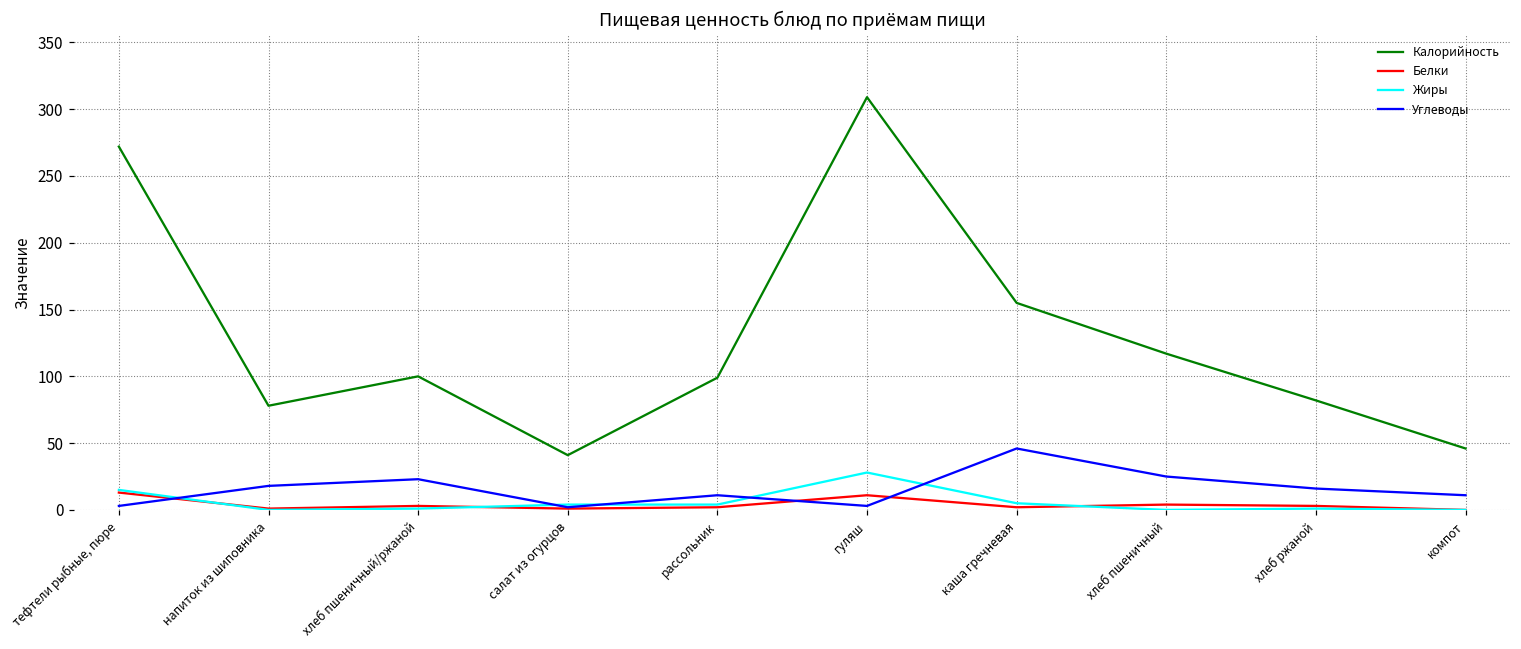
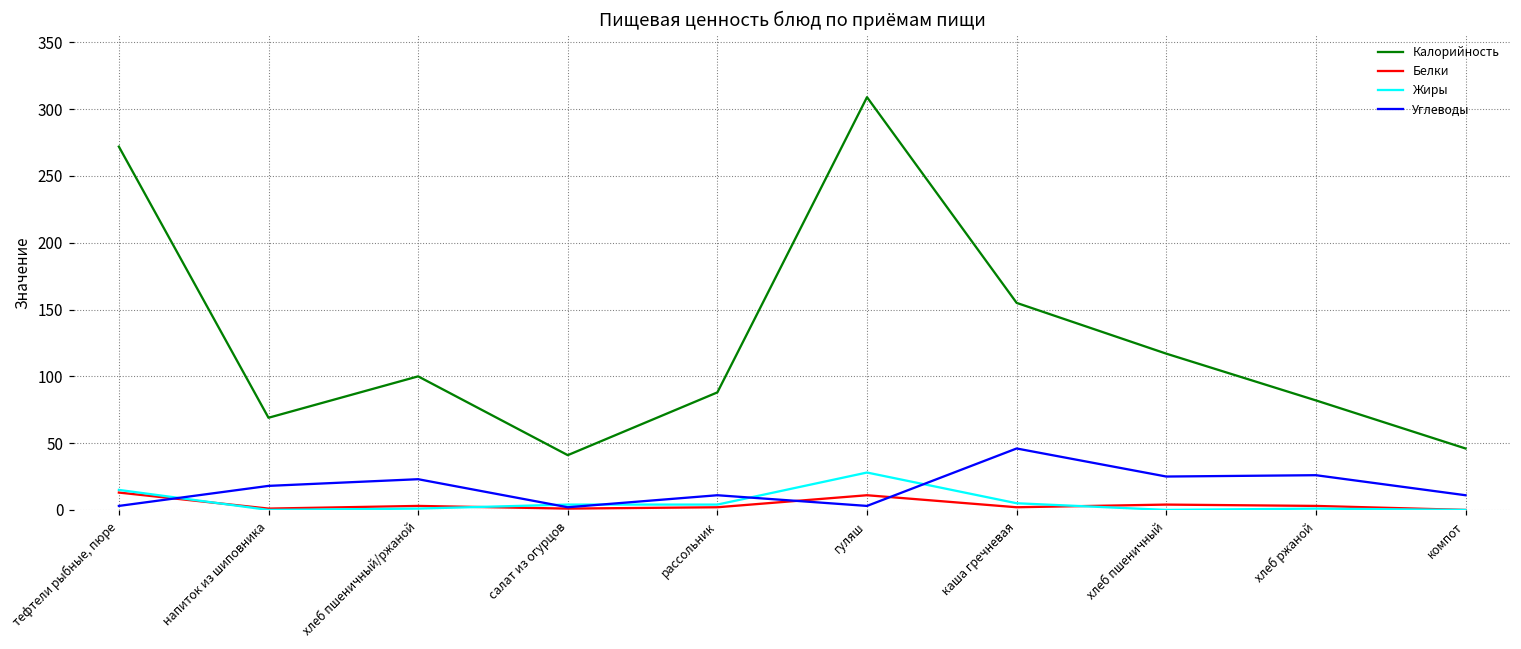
Калорийность, напиток из шиповника: 78 -> 69
Калорийность, рассольник: 99 -> 88
Углеводы, хлеб ржаной: 16 -> 26
